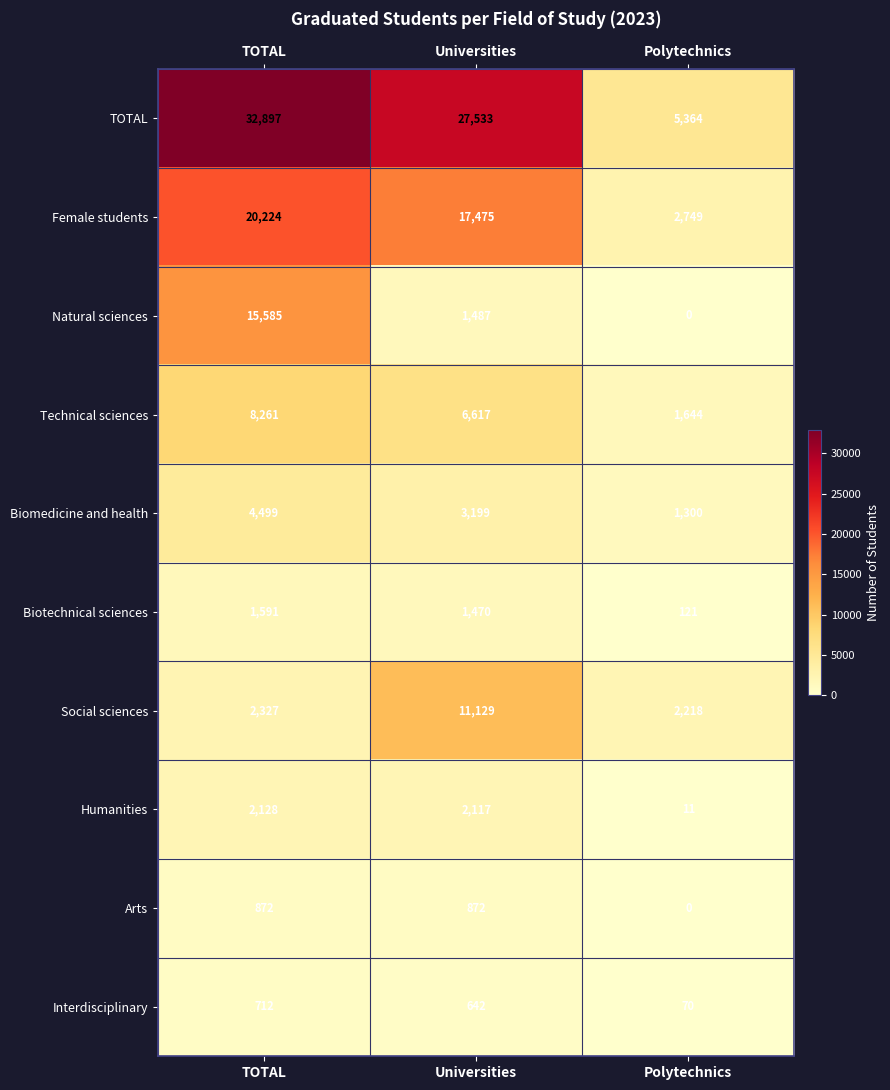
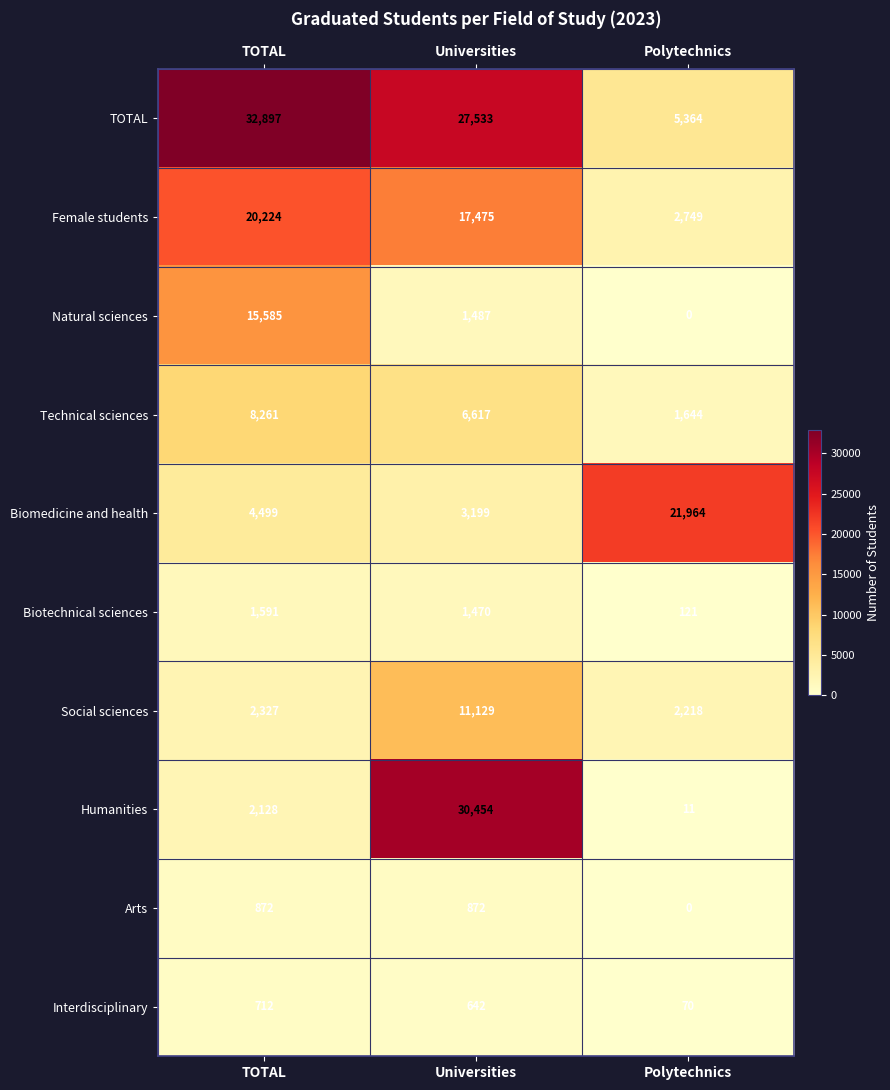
Biomedicine and health, Polytechnics: 1,300 -> 21,964
Humanities, Universities: 2,117 -> 30,454
